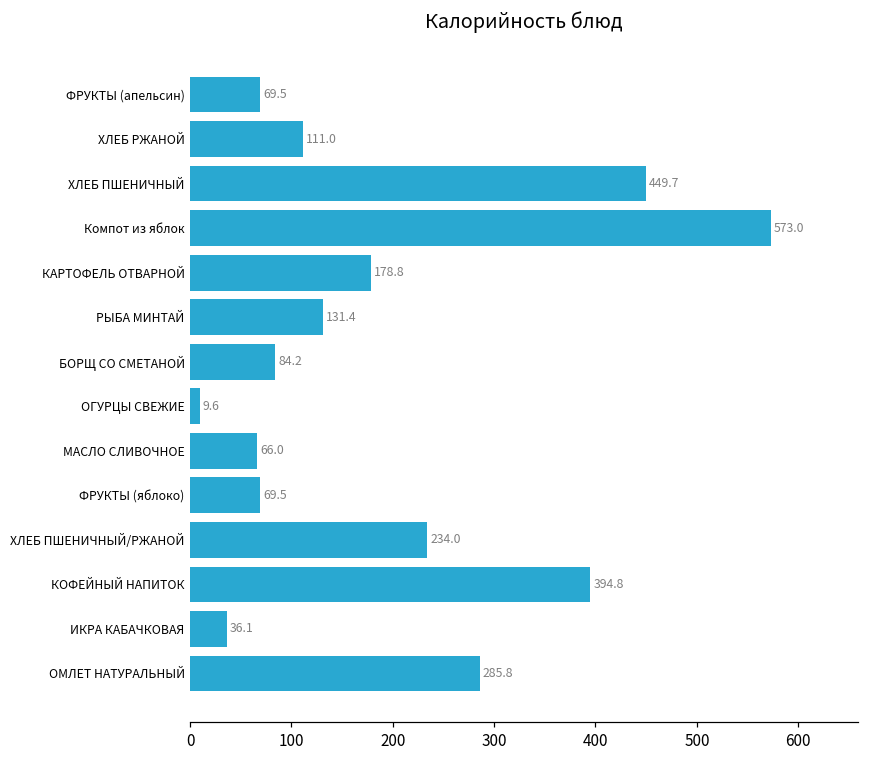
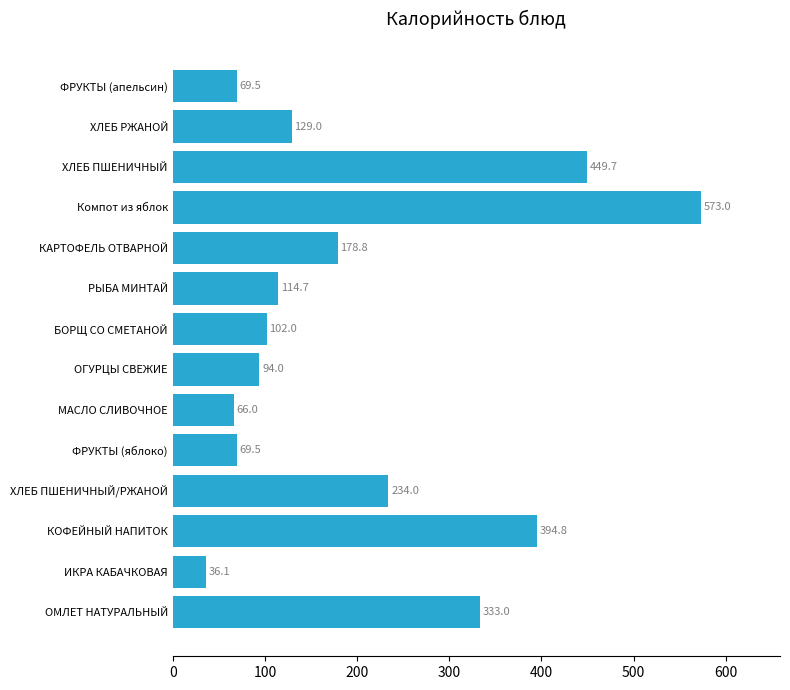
ХЛЕБ РЖАНОЙ: 111.0 -> 129.0
РЫБА МИНТАЙ: 131.4 -> 114.7
БОРЩ СО СМЕТАНОЙ: 84.2 -> 102.0
ОГУРЦЫ СВЕЖИЕ: 9.6 -> 94.0
ОМЛЕТ НАТУРАЛЬНЫЙ: 285.8 -> 333.0
